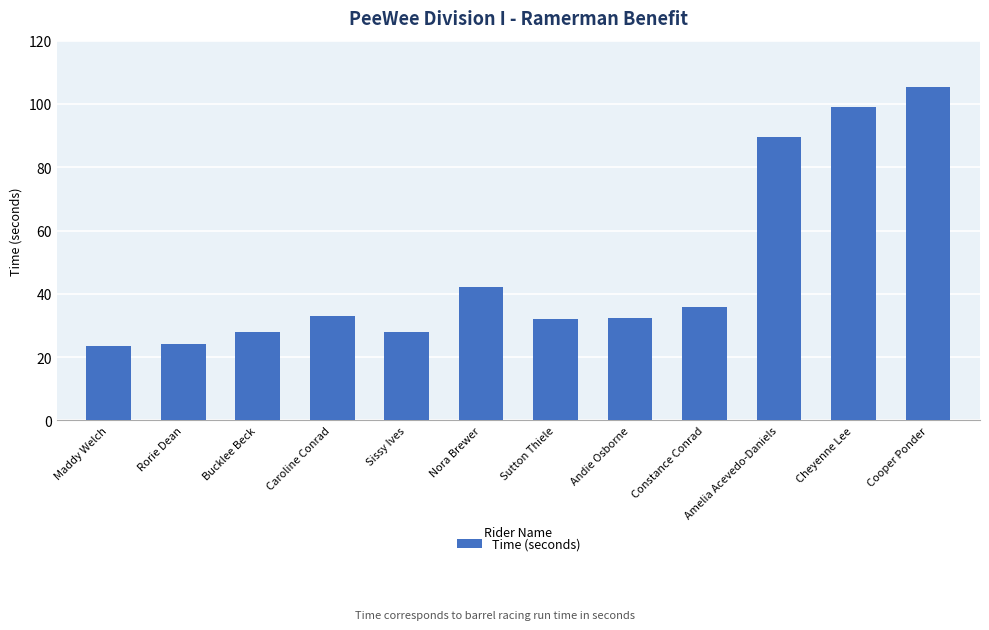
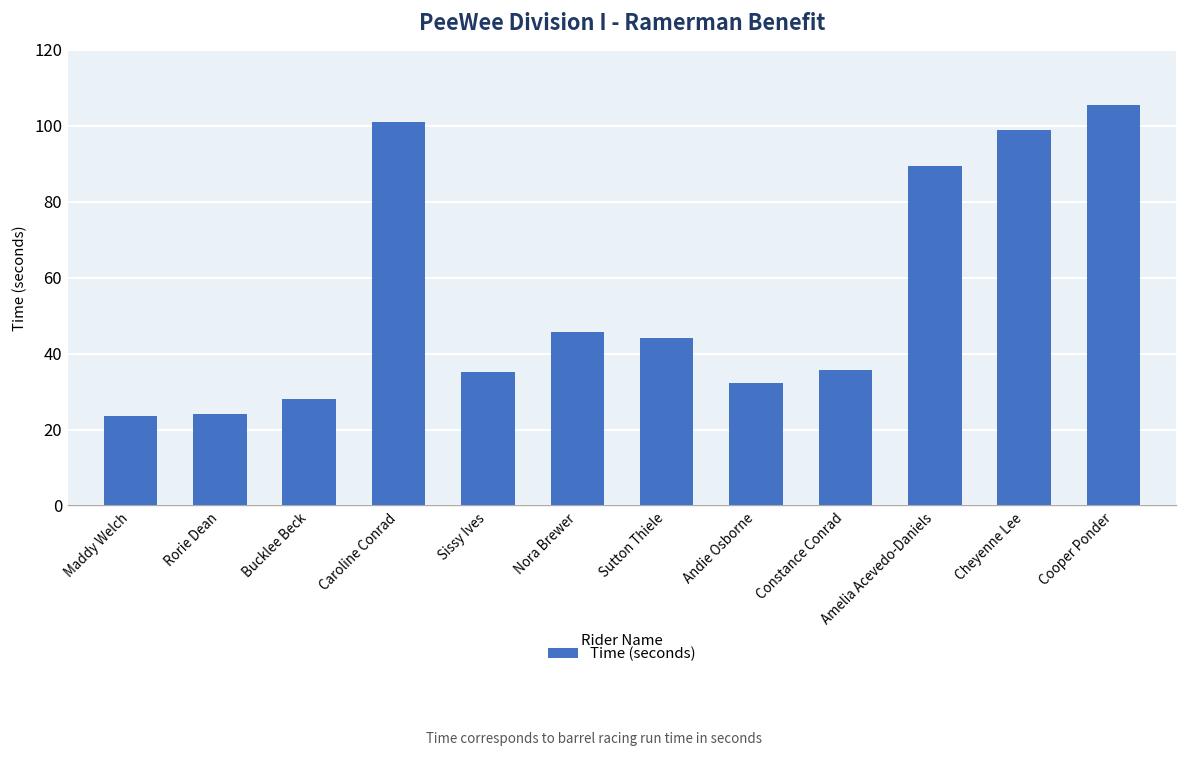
Caroline Conrad: 33 -> 101
Sissy Ives: 28 -> 35
Nora Brewer: 42 -> 46
Sutton Thiele: 32 -> 44
